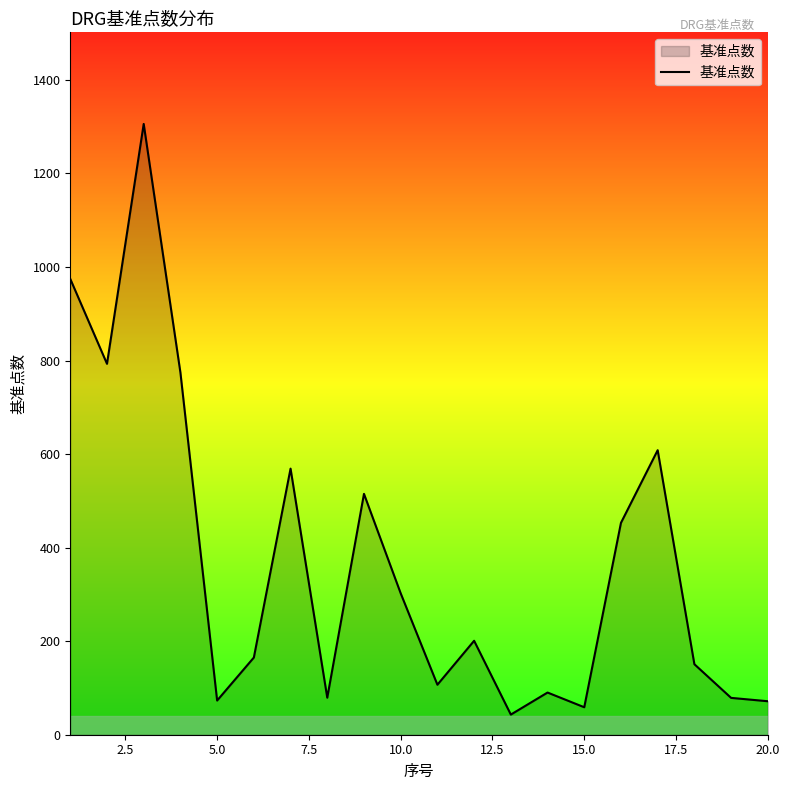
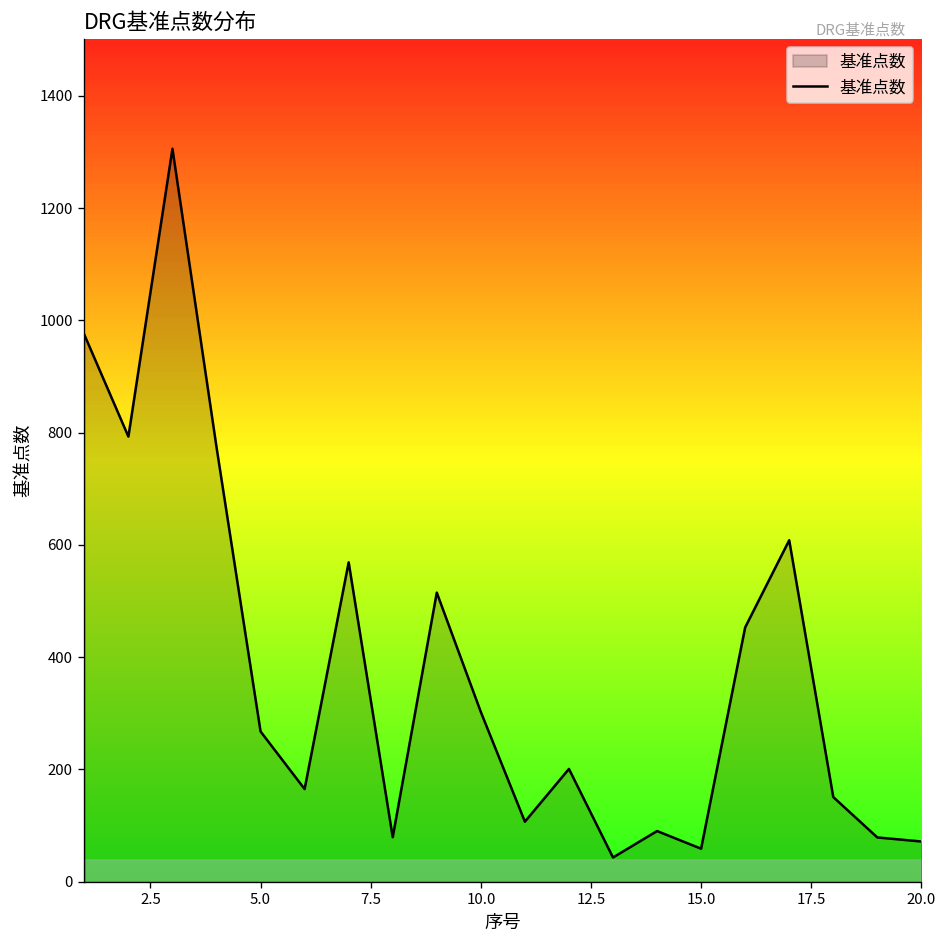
5.0: 70 -> 270
